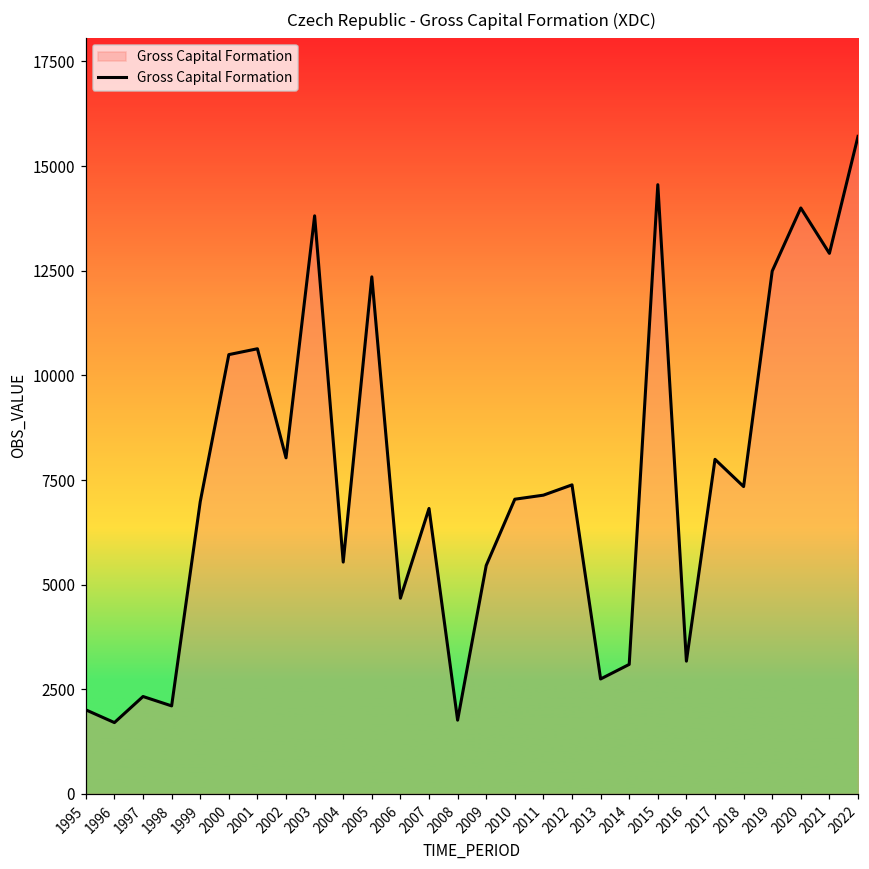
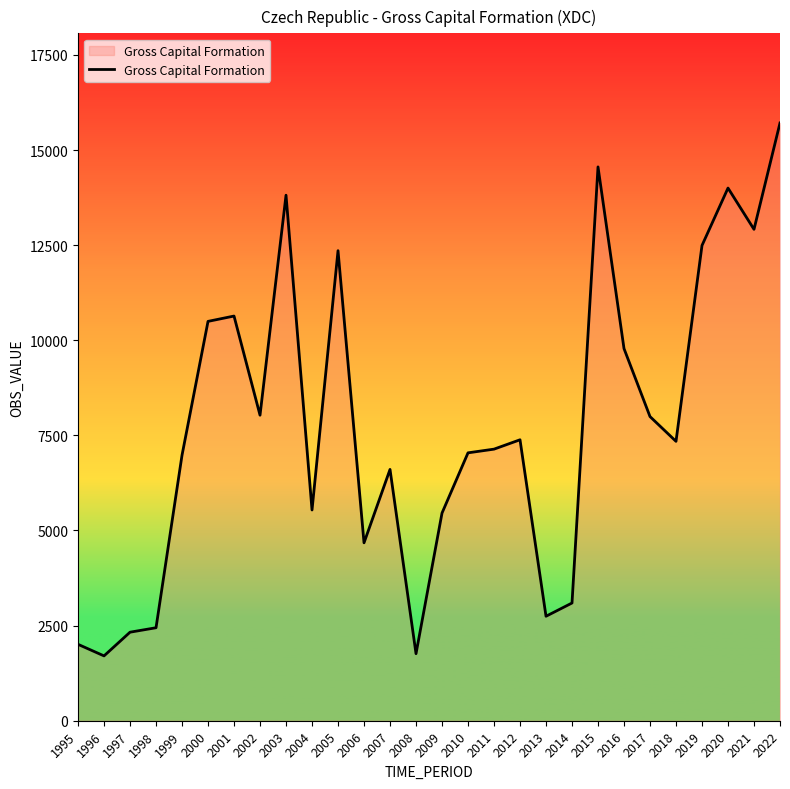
1998: 2100 -> 2400
2007: 6800 -> 6600
2016: 3200 -> 9800
